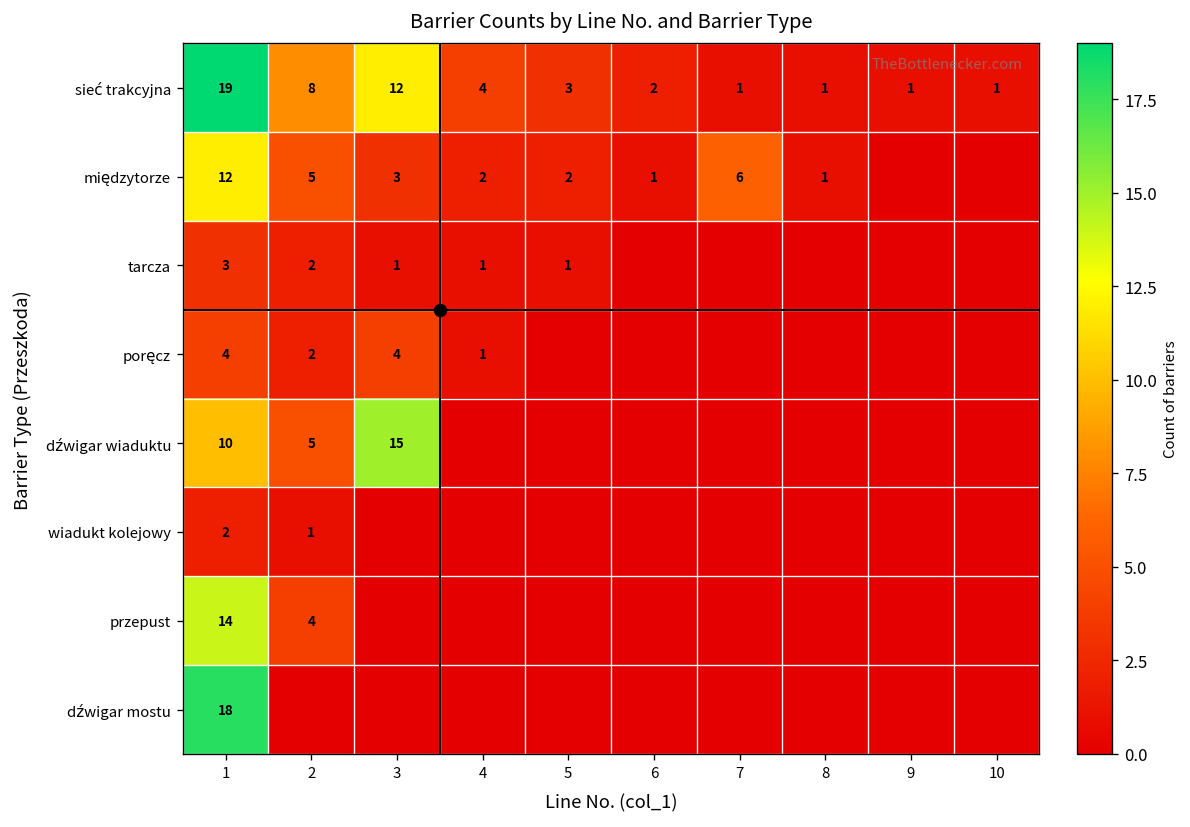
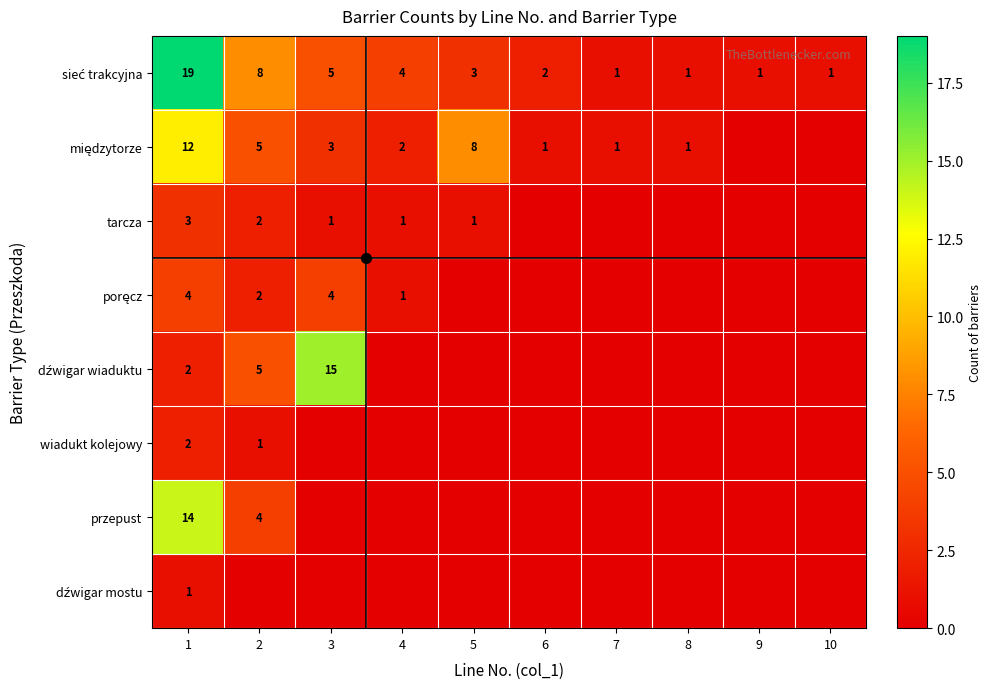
sieć trakcyjna, 3: 12 -> 5
międzytorze, 5: 2 -> 8
międzytorze, 7: 6 -> 1
dźwigar wiaduktu, 1: 10 -> 2
dźwigar mostu, 1: 18 -> 1
